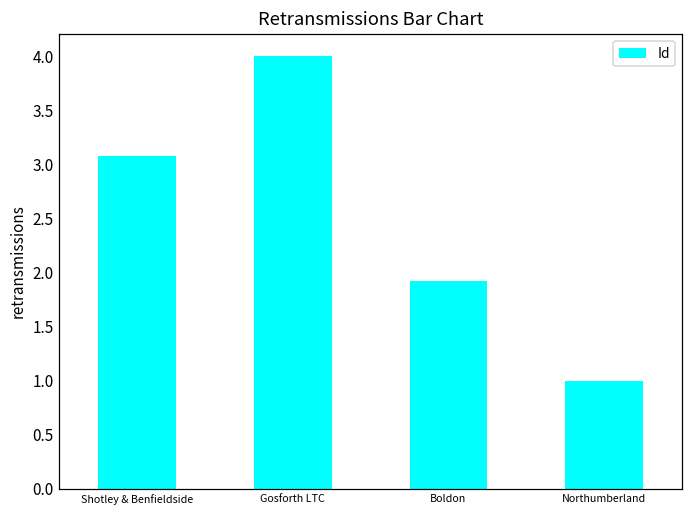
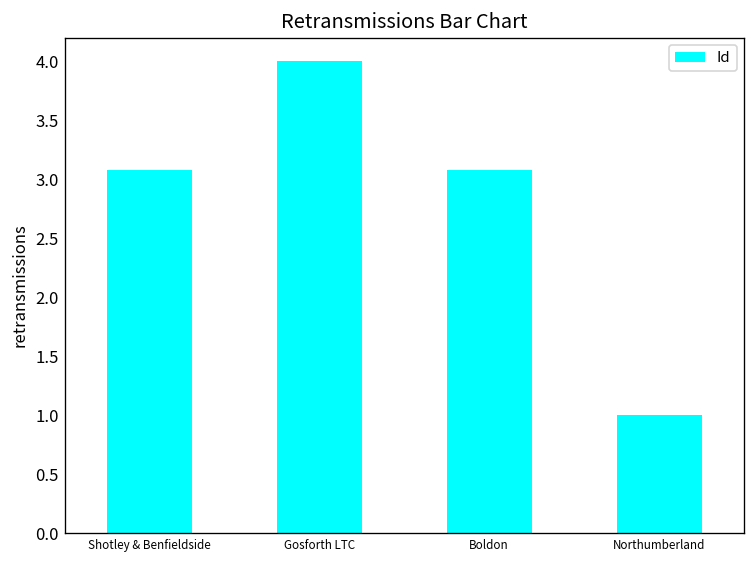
Boldon: 1.9 -> 3.1
